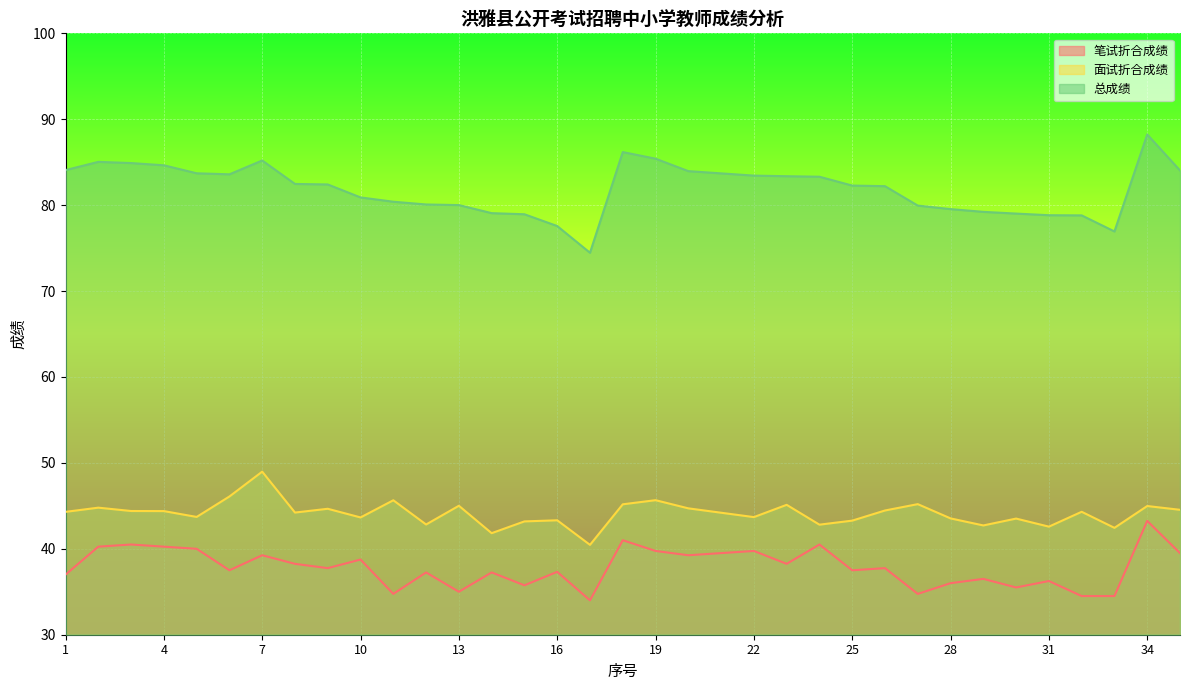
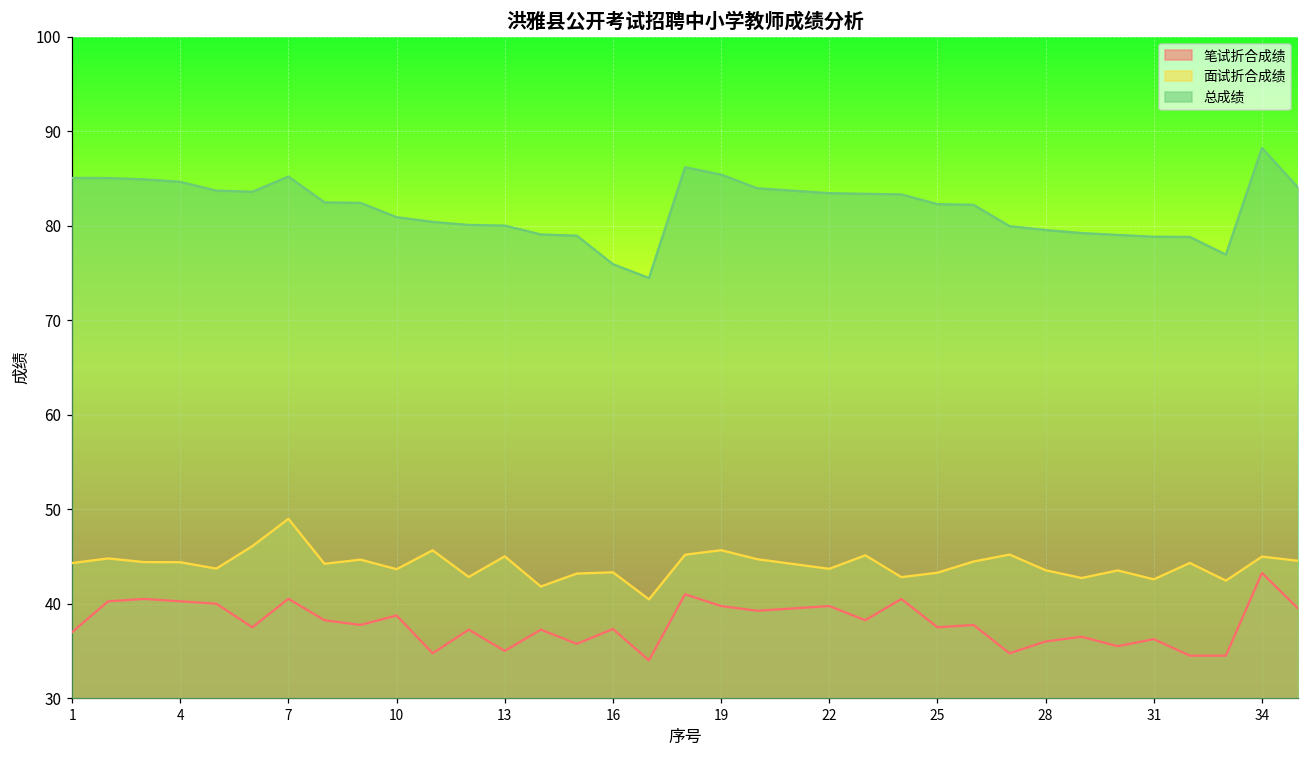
总成绩, 1: 84 -> 85
笔试折合成绩, 7: 39 -> 41
总成绩, 16: 78 -> 76
